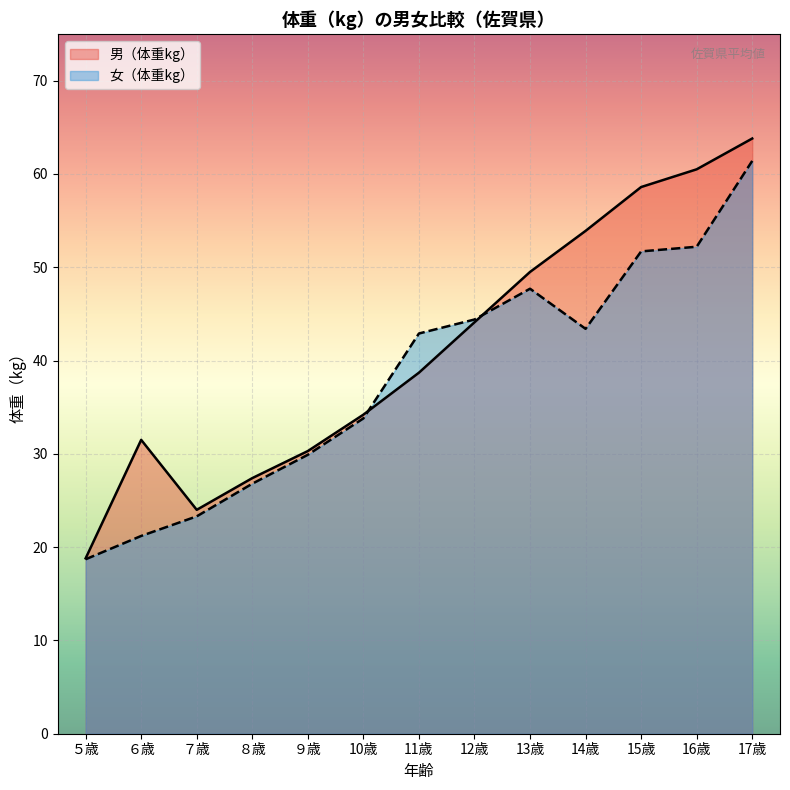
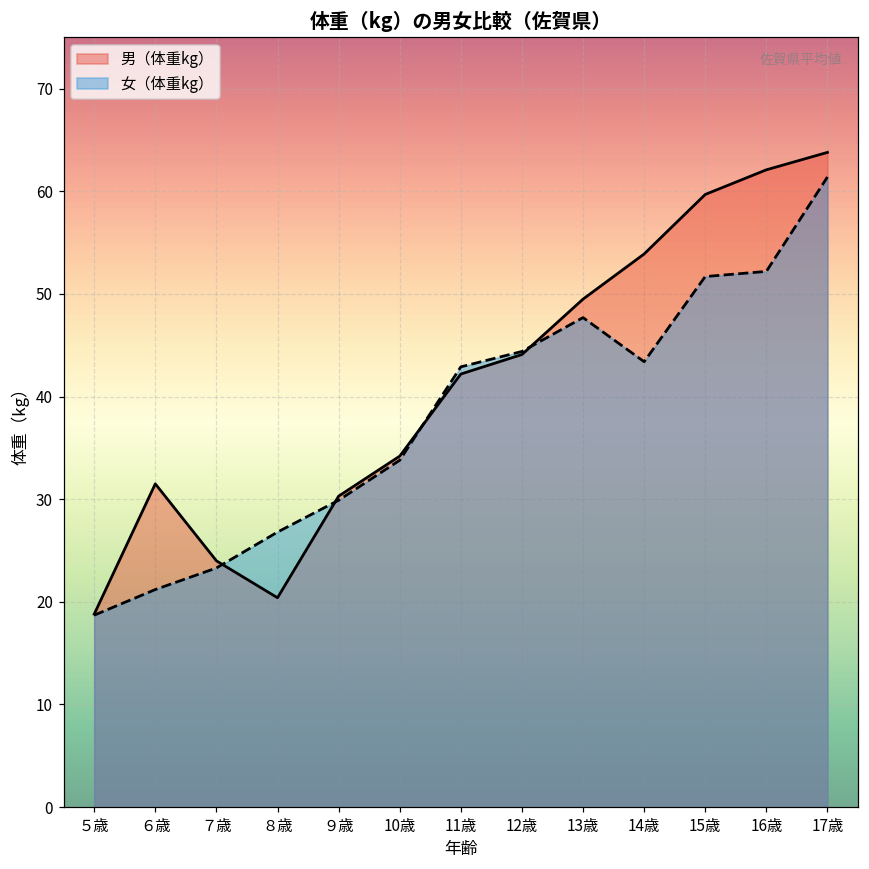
男（体重kg）, ８歳: 27 -> 20
男（体重kg）, 11歳: 39 -> 42
男（体重kg）, 15歳: 59 -> 60
男（体重kg）, 16歳: 61 -> 62
